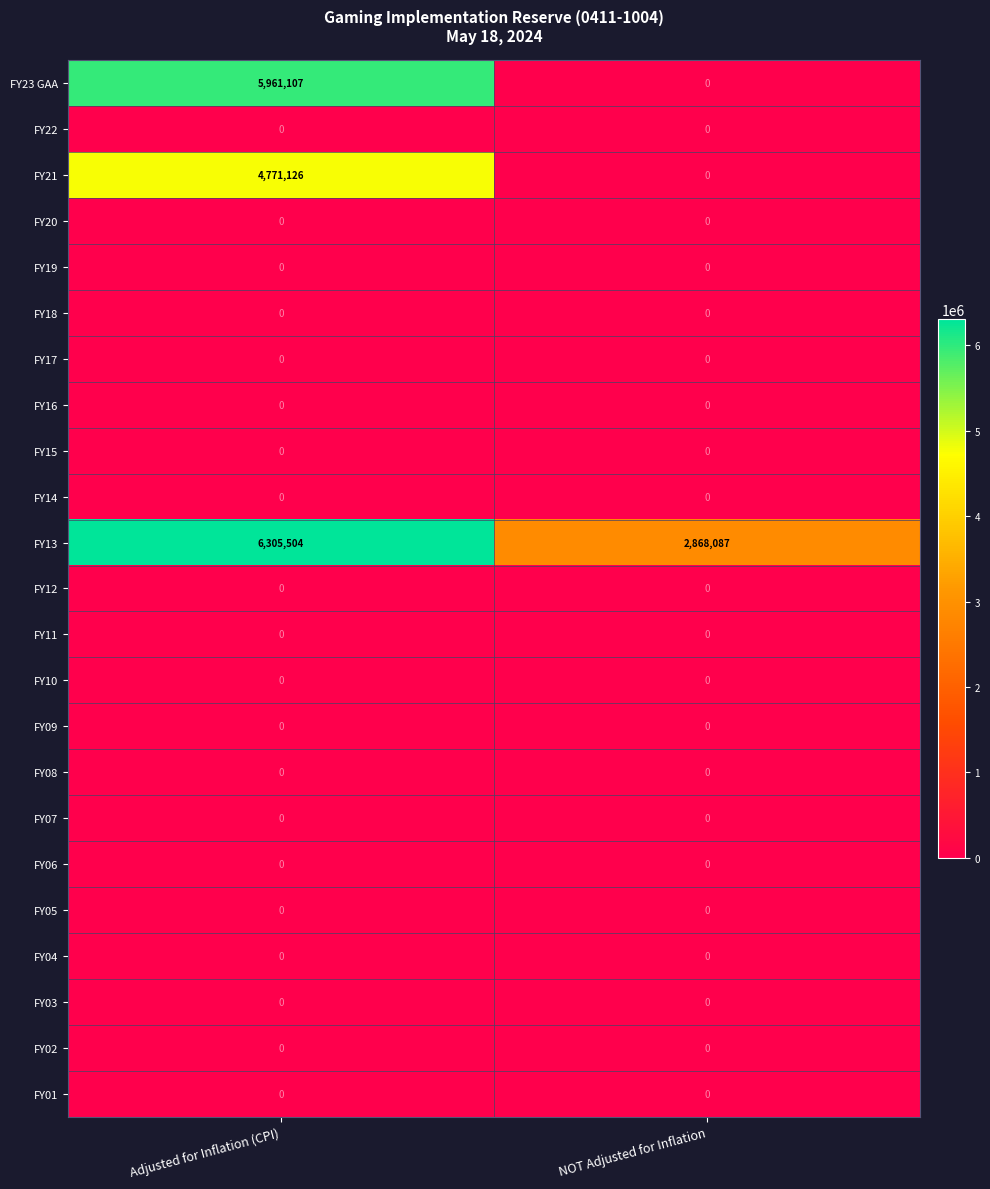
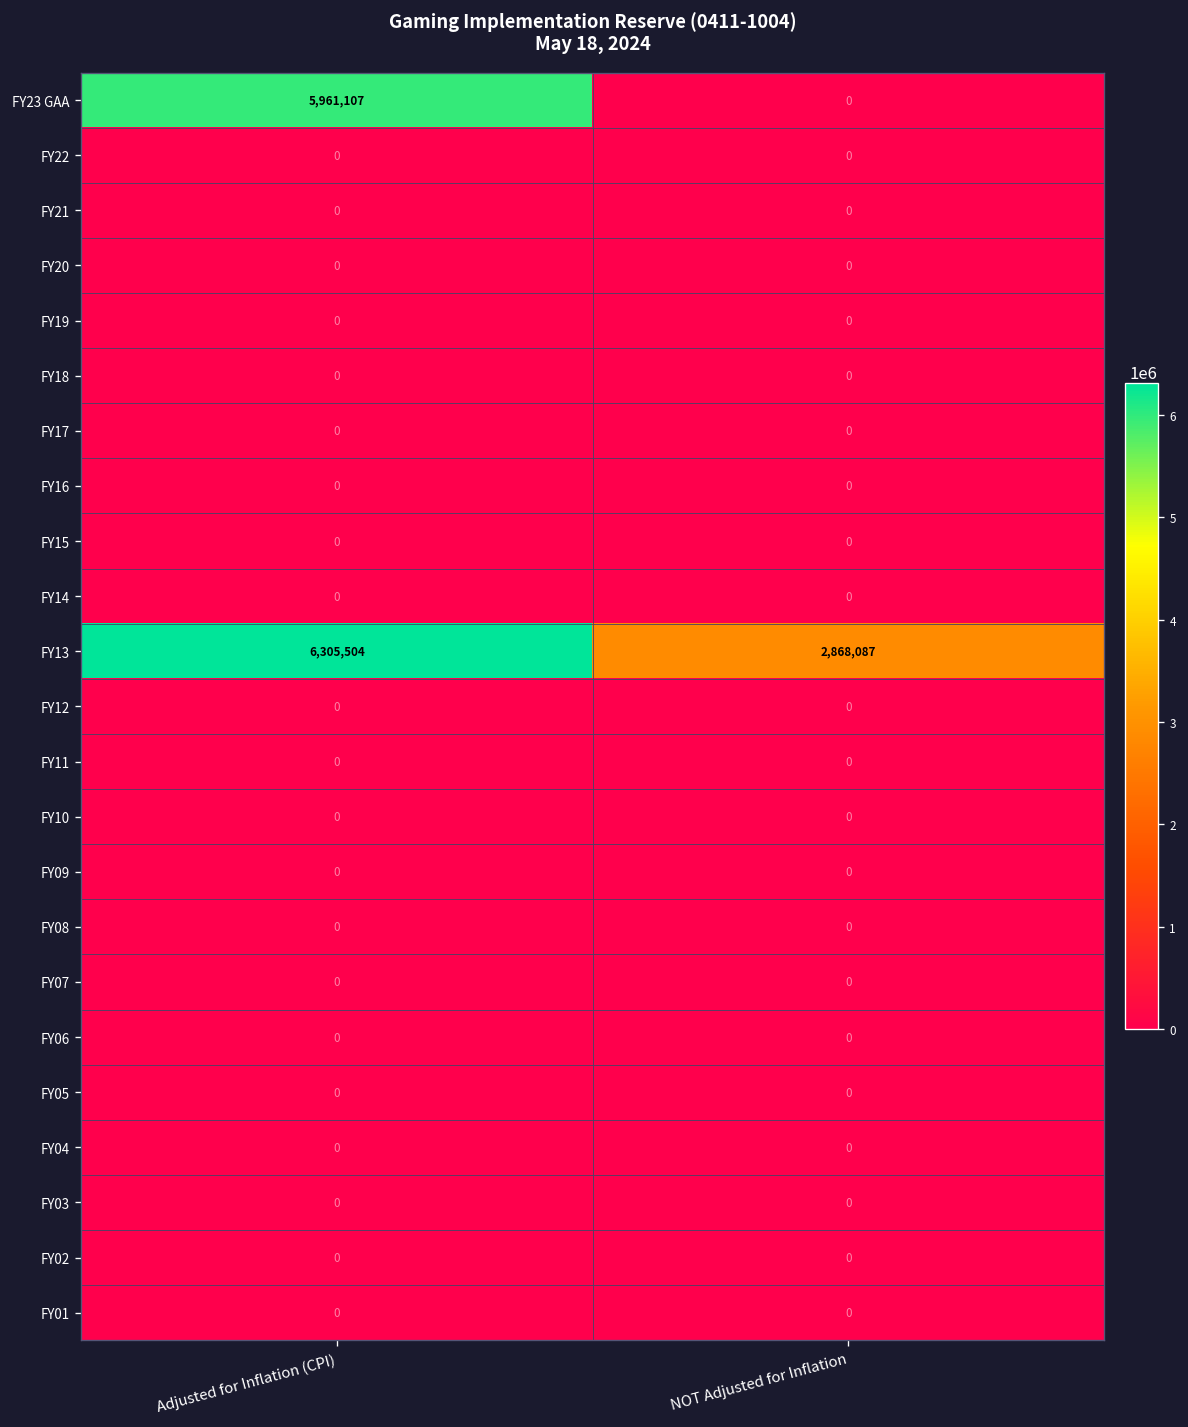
FY21, Adjusted for Inflation (CPI): 4,771,126 -> 0
